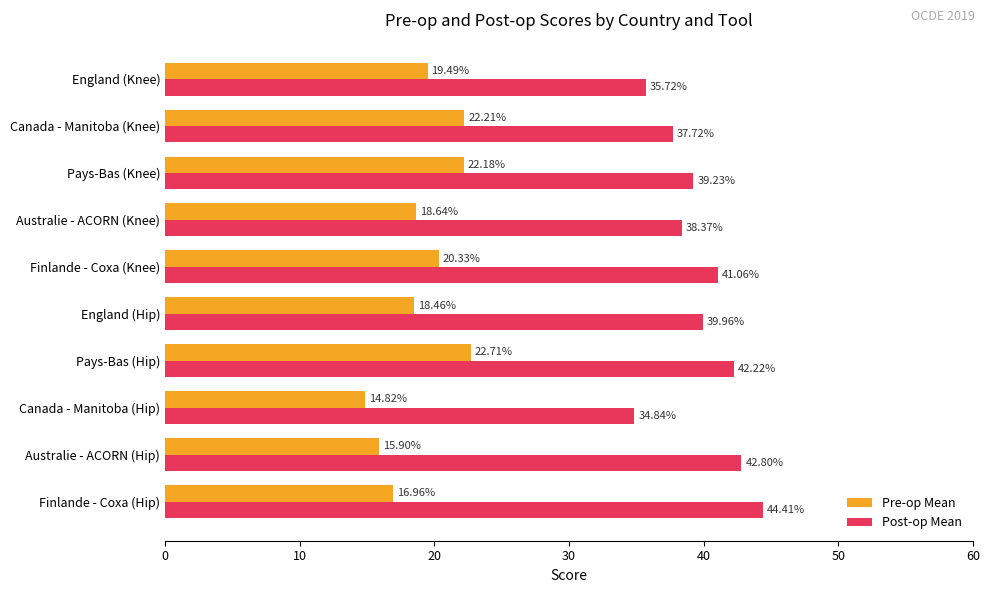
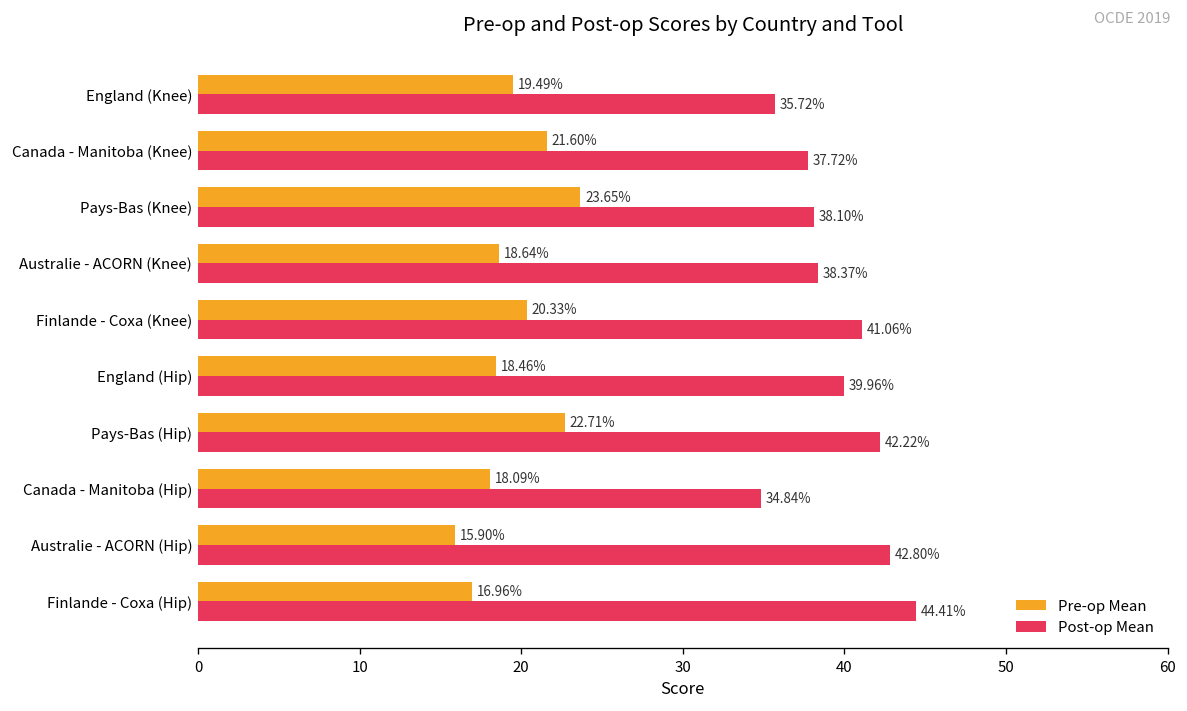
Pre-op Mean, Canada - Manitoba (Knee): 22.21% -> 21.60%
Pre-op Mean, Pays-Bas (Knee): 22.18% -> 23.65%
Post-op Mean, Pays-Bas (Knee): 39.23% -> 38.10%
Pre-op Mean, Canada - Manitoba (Hip): 14.82% -> 18.09%
